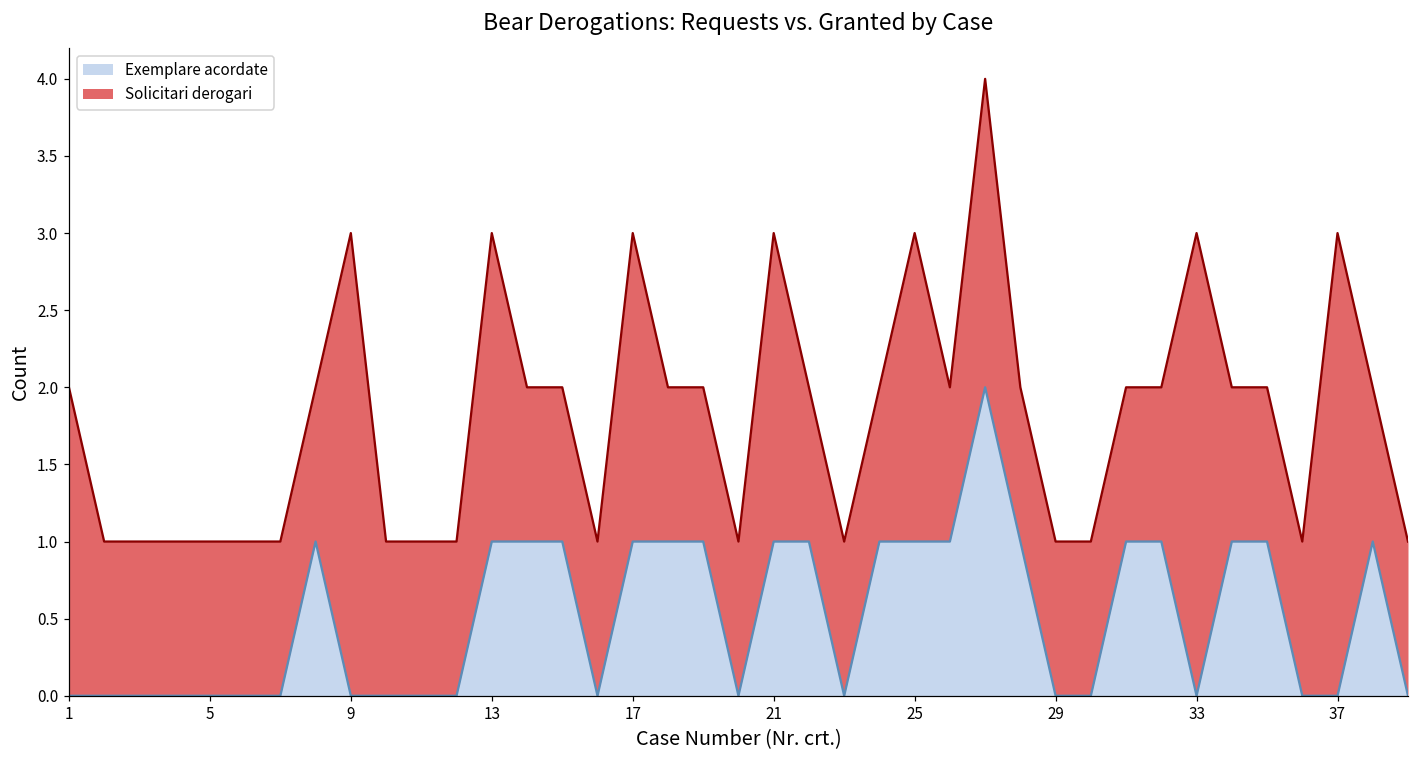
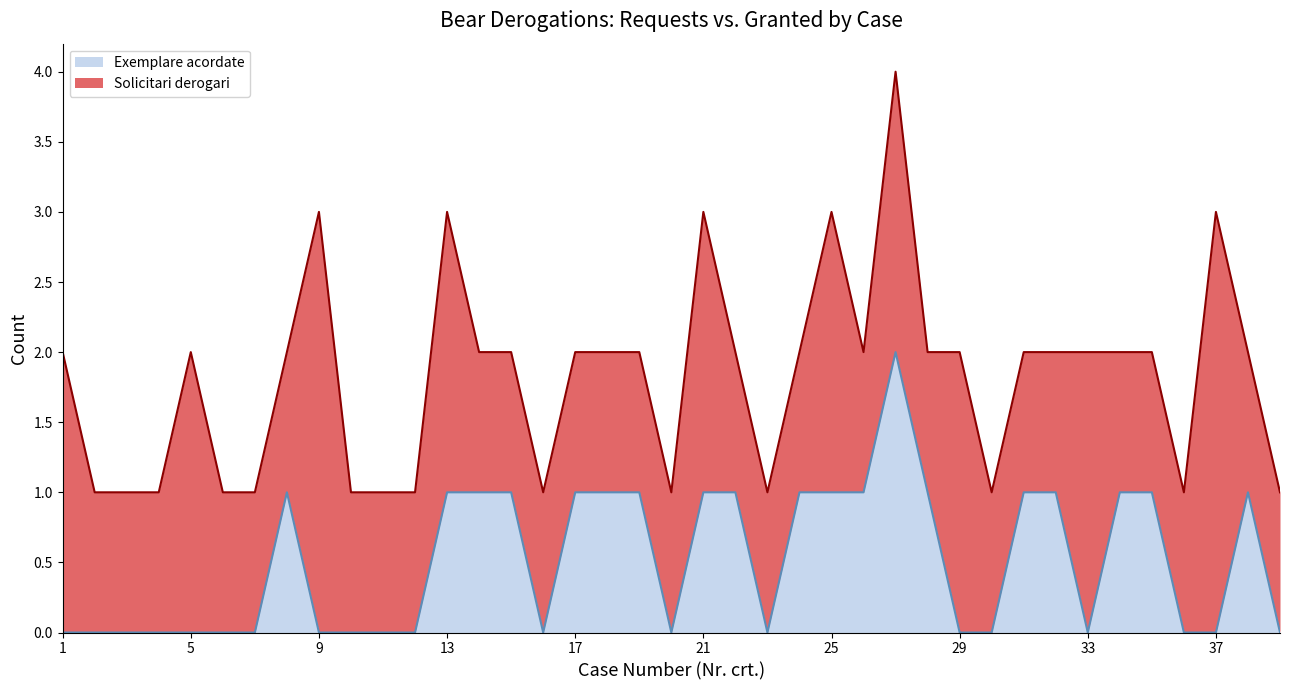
Solicitari derogari, 5: 1 -> 2
Solicitari derogari, 17: 2 -> 1
Solicitari derogari, 29: 1 -> 2
Solicitari derogari, 33: 3 -> 2
